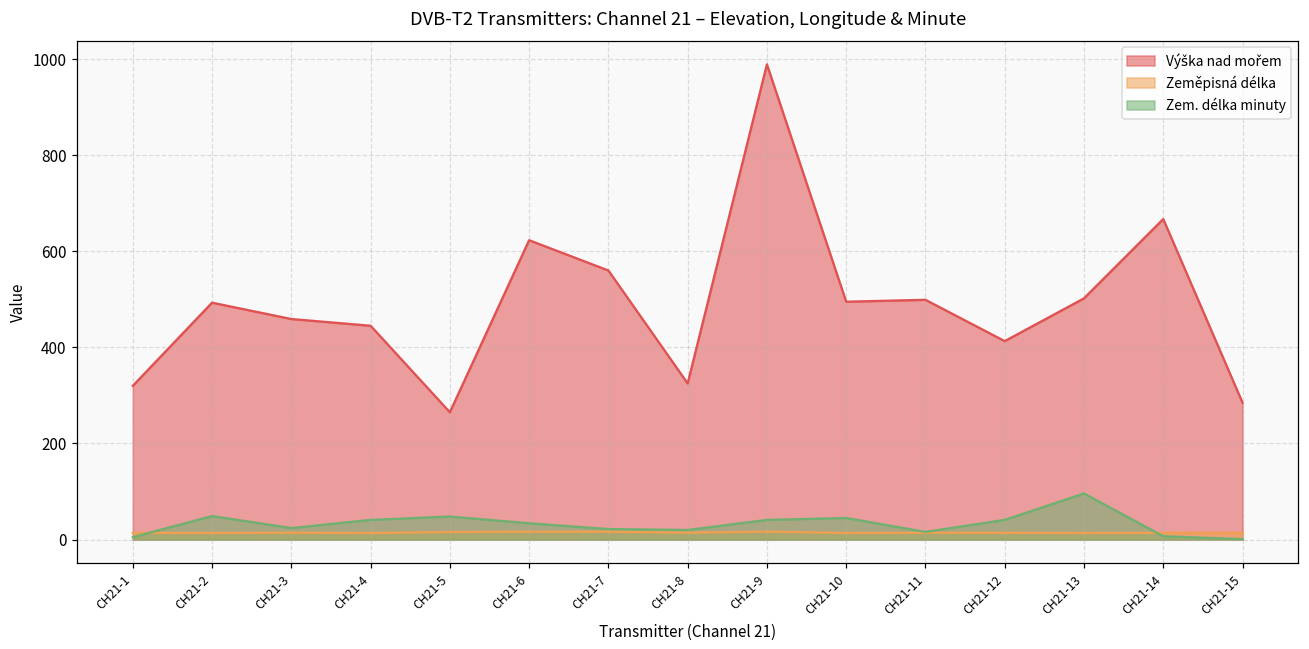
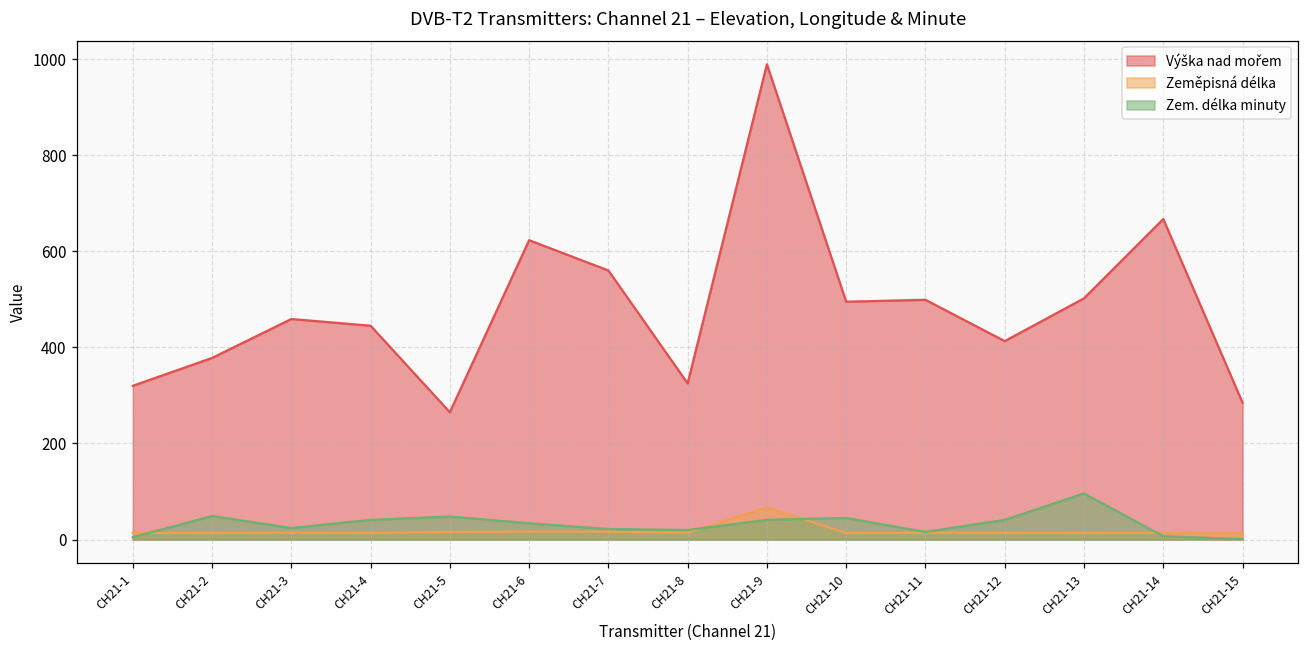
Výška nad mořem, CH21-2: 490 -> 380
Zeměpisná délka, CH21-9: 20 -> 70
